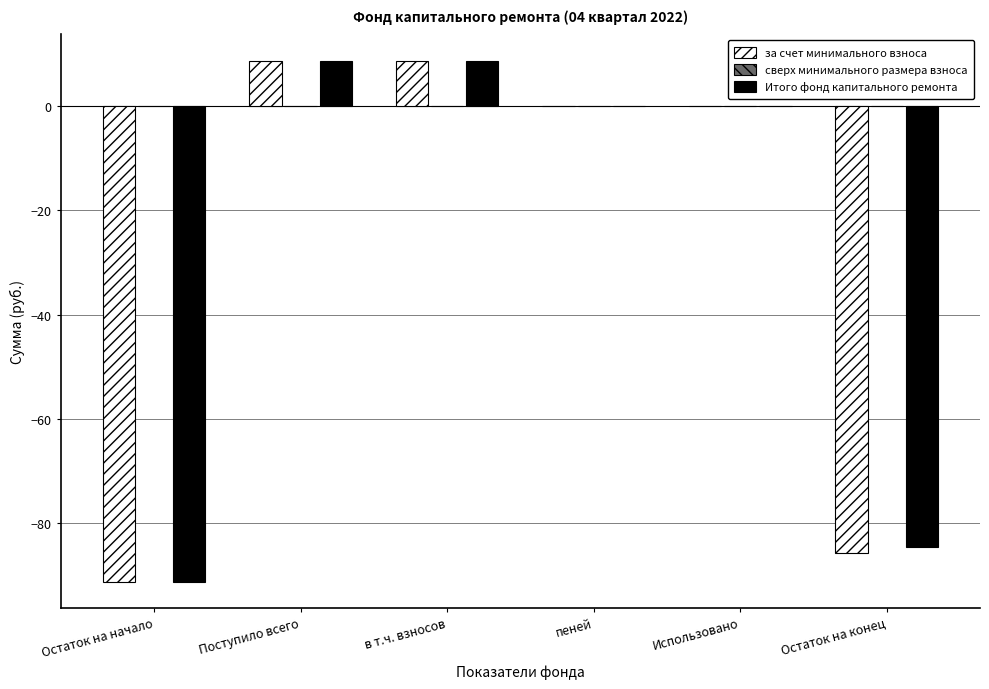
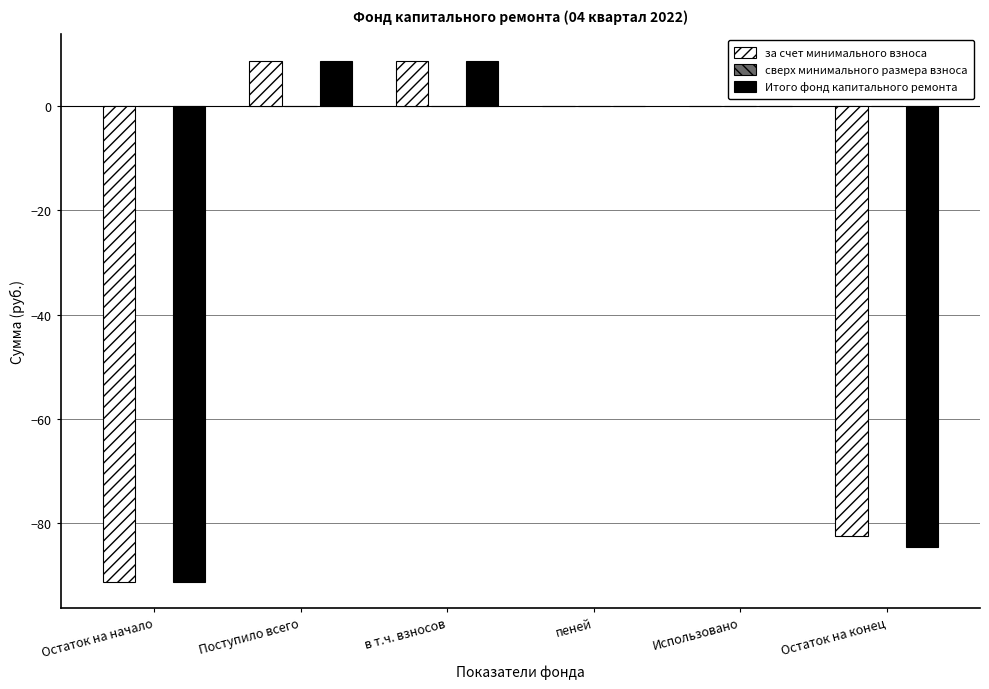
за счет минимального взноса, Остаток на конец: -86 -> -83
